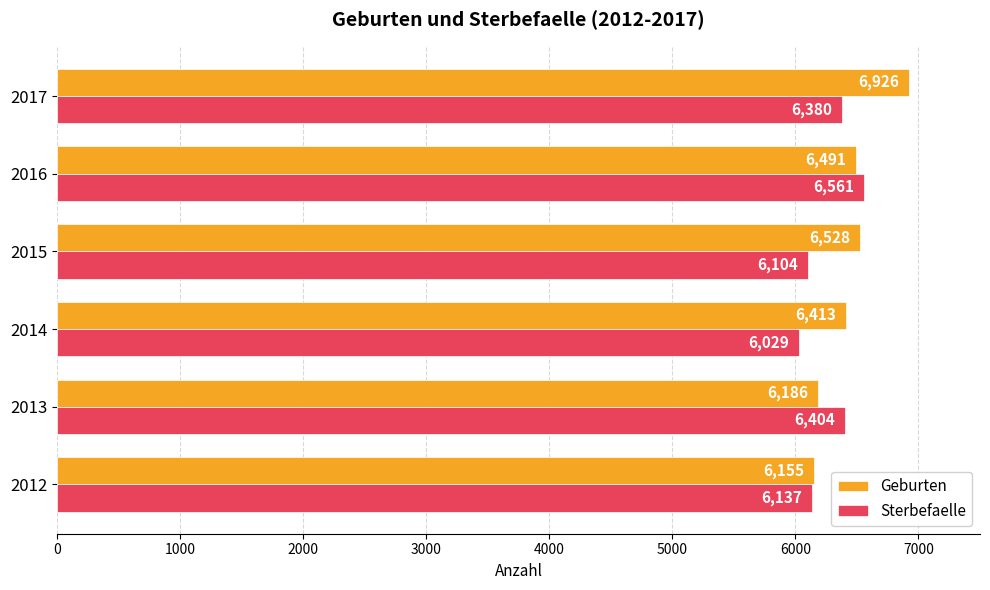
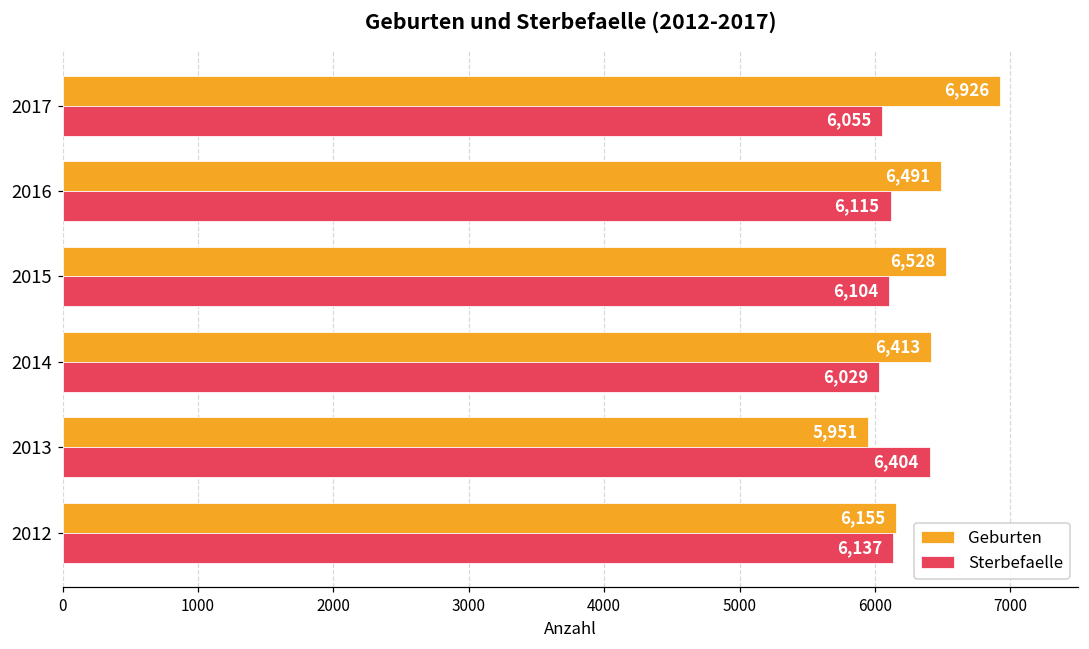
Sterbefaelle, 2017: 6,380 -> 6,055
Sterbefaelle, 2016: 6,561 -> 6,115
Geburten, 2013: 6,186 -> 5,951
